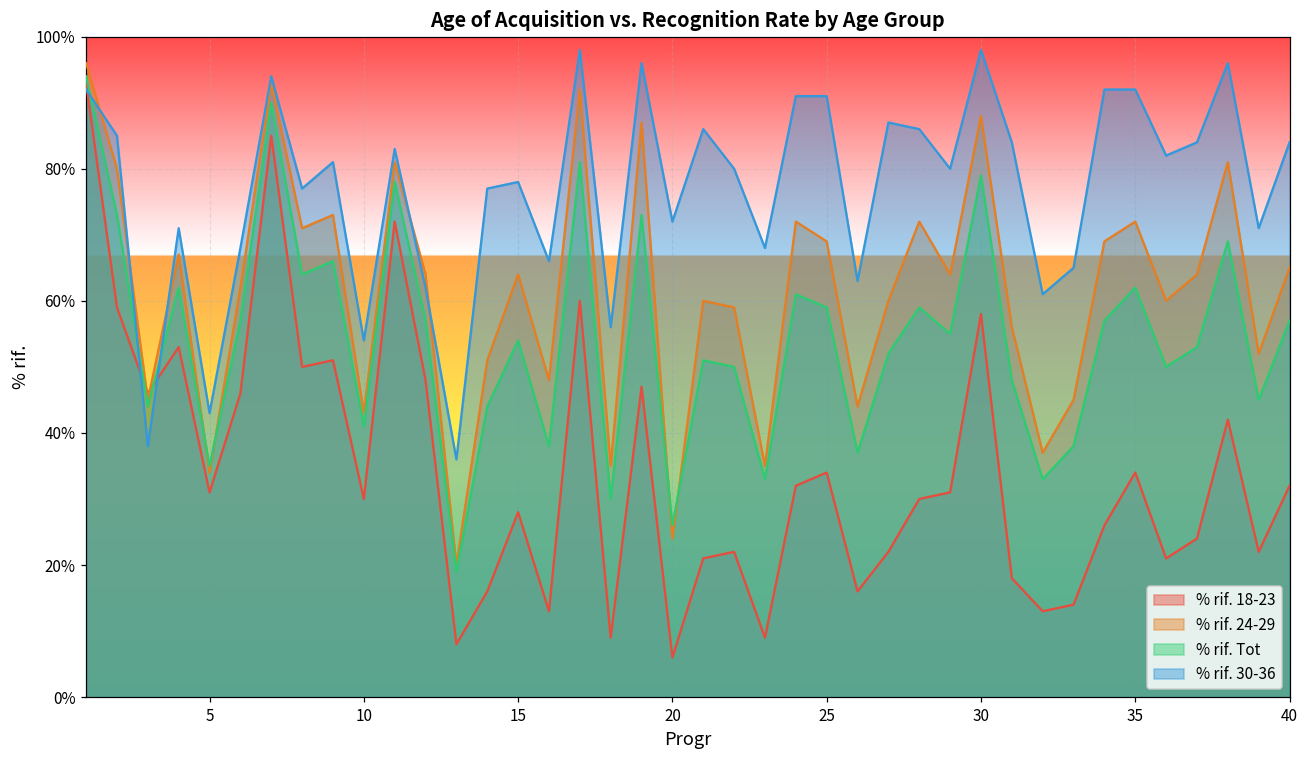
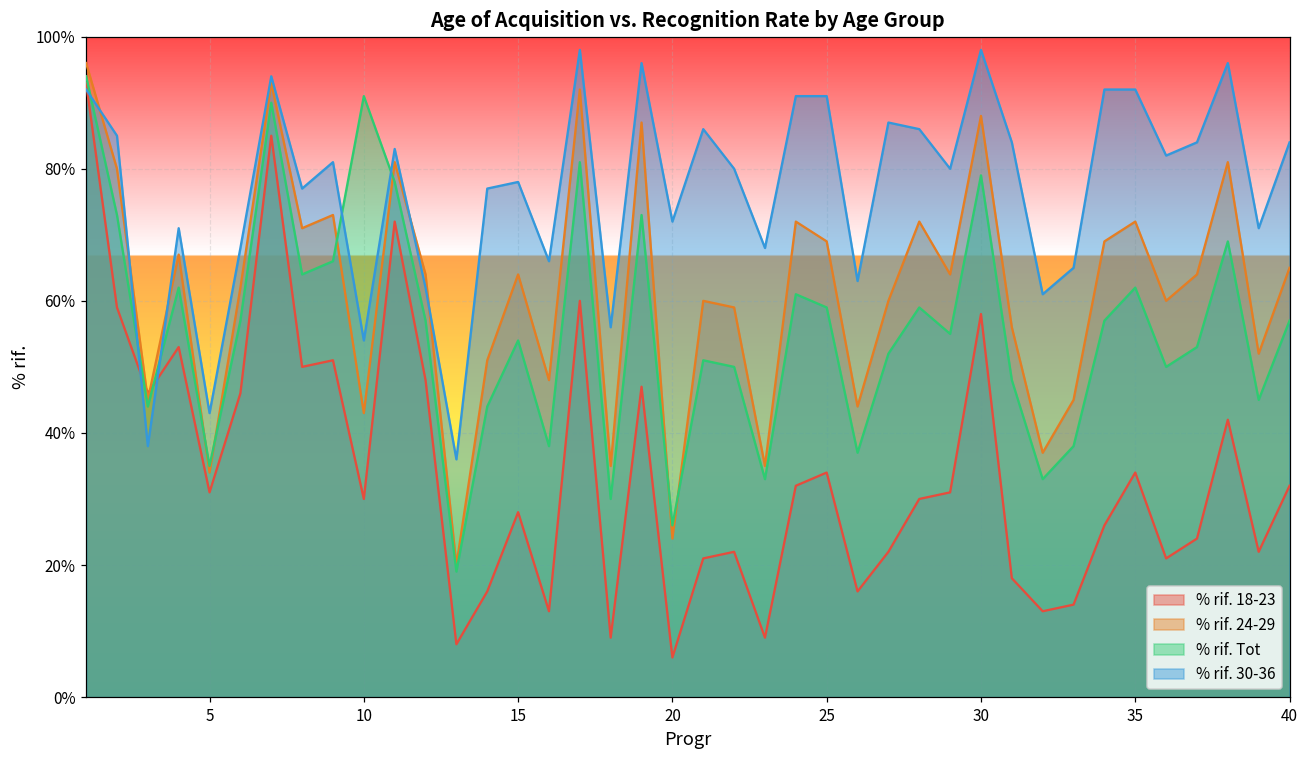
% rif. Tot, 10: 41% -> 91%
